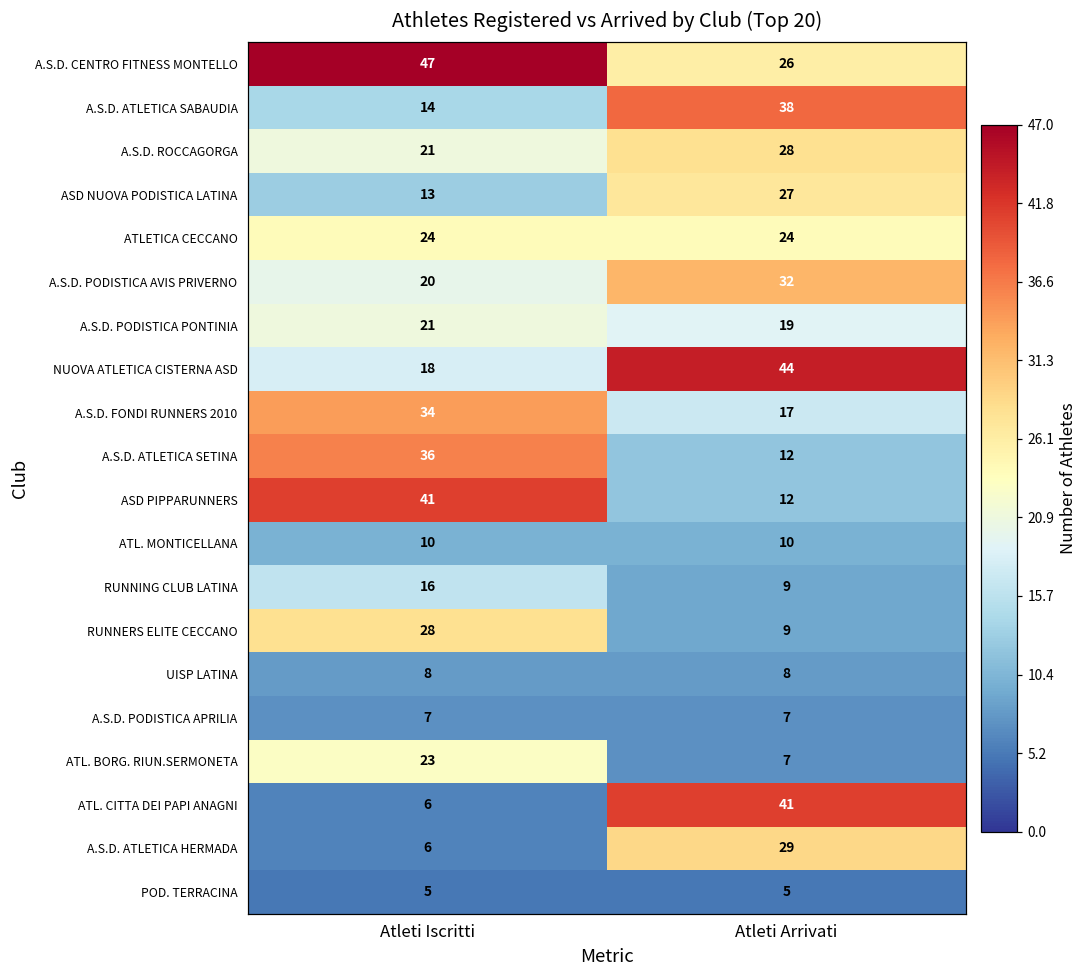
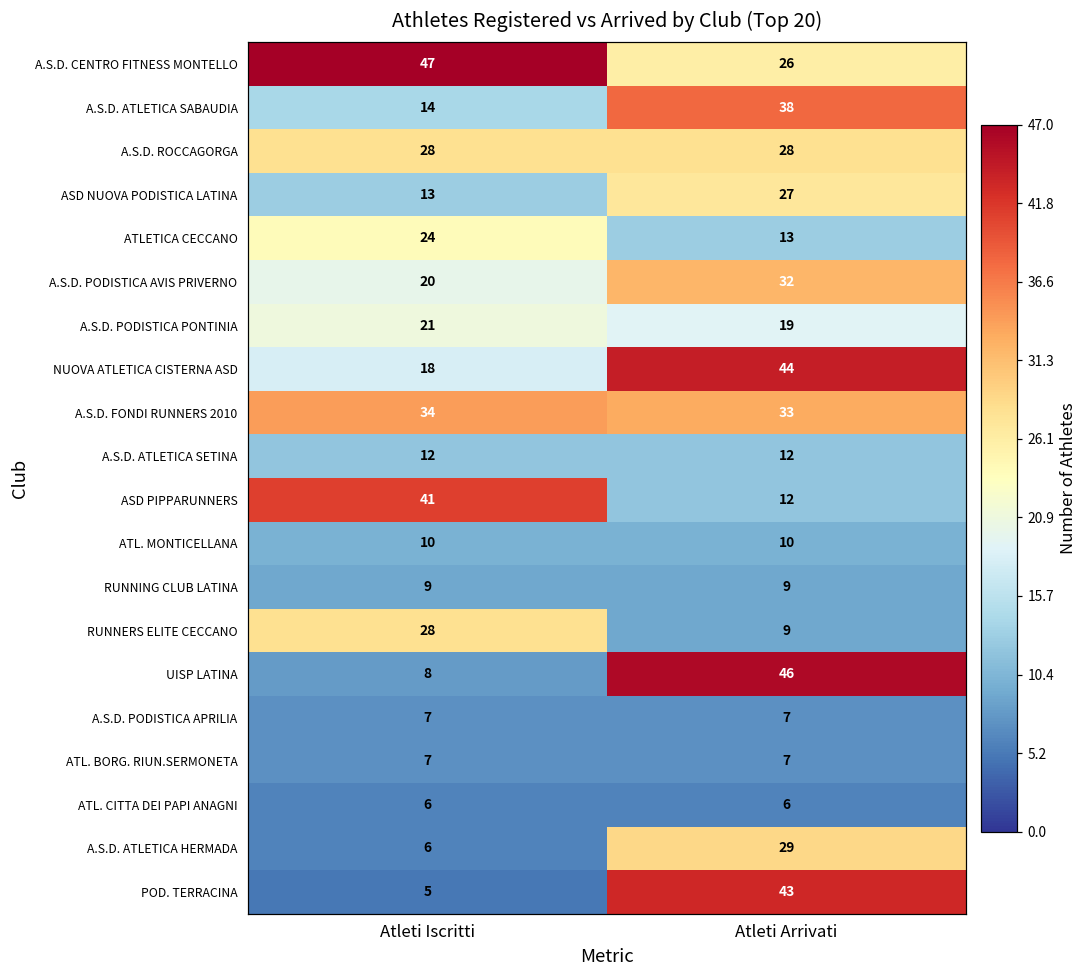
A.S.D. ROCCAGORGA, Atleti Iscritti: 21 -> 28
ATLETICA CECCANO, Atleti Arrivati: 24 -> 13
A.S.D. FONDI RUNNERS 2010, Atleti Arrivati: 17 -> 33
A.S.D. ATLETICA SETINA, Atleti Iscritti: 36 -> 12
RUNNING CLUB LATINA, Atleti Iscritti: 16 -> 9
UISP LATINA, Atleti Arrivati: 8 -> 46
ATL. BORG. RIUN.SERMONETA, Atleti Iscritti: 23 -> 7
ATL. CITTA DEI PAPI ANAGNI, Atleti Arrivati: 41 -> 6
POD. TERRACINA, Atleti Arrivati: 5 -> 43
